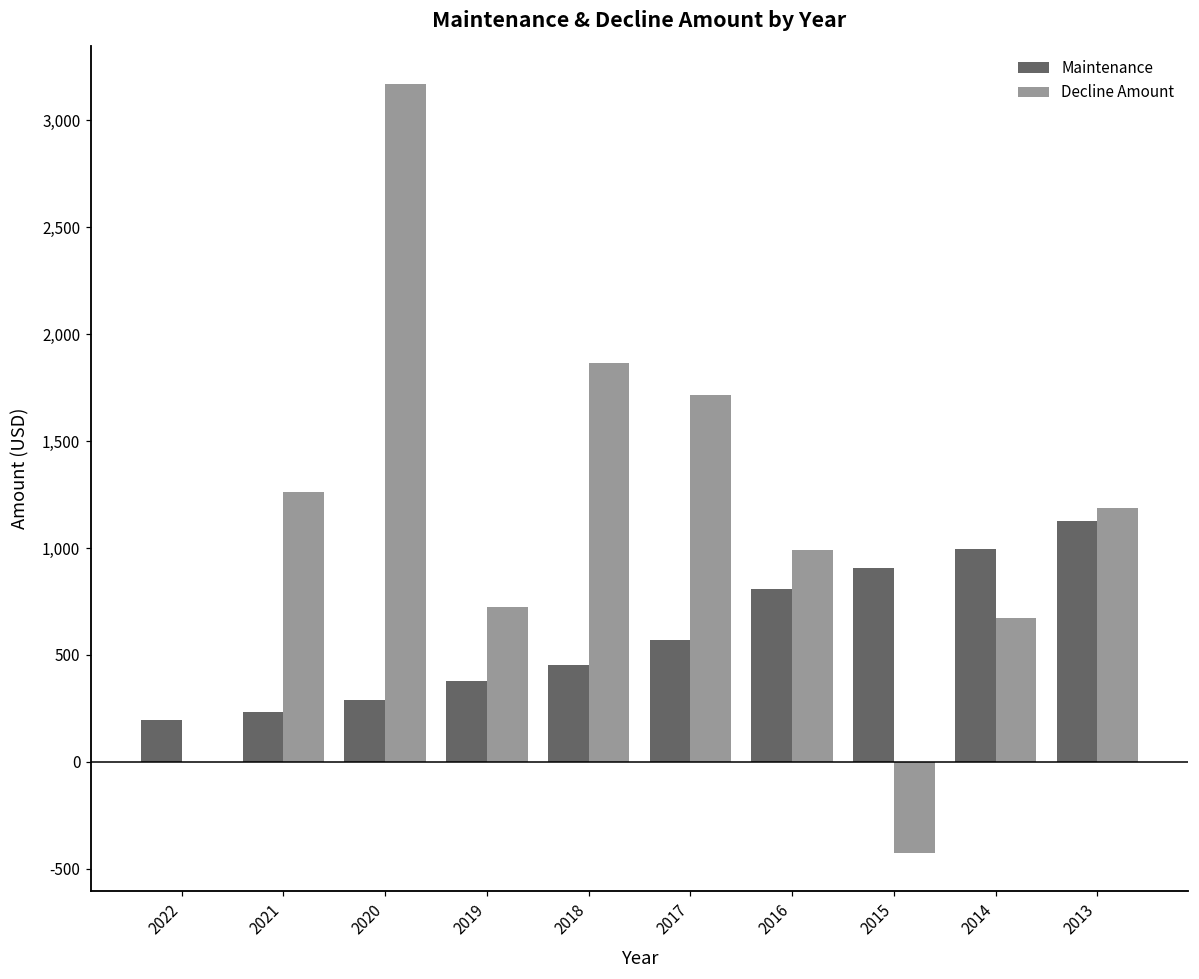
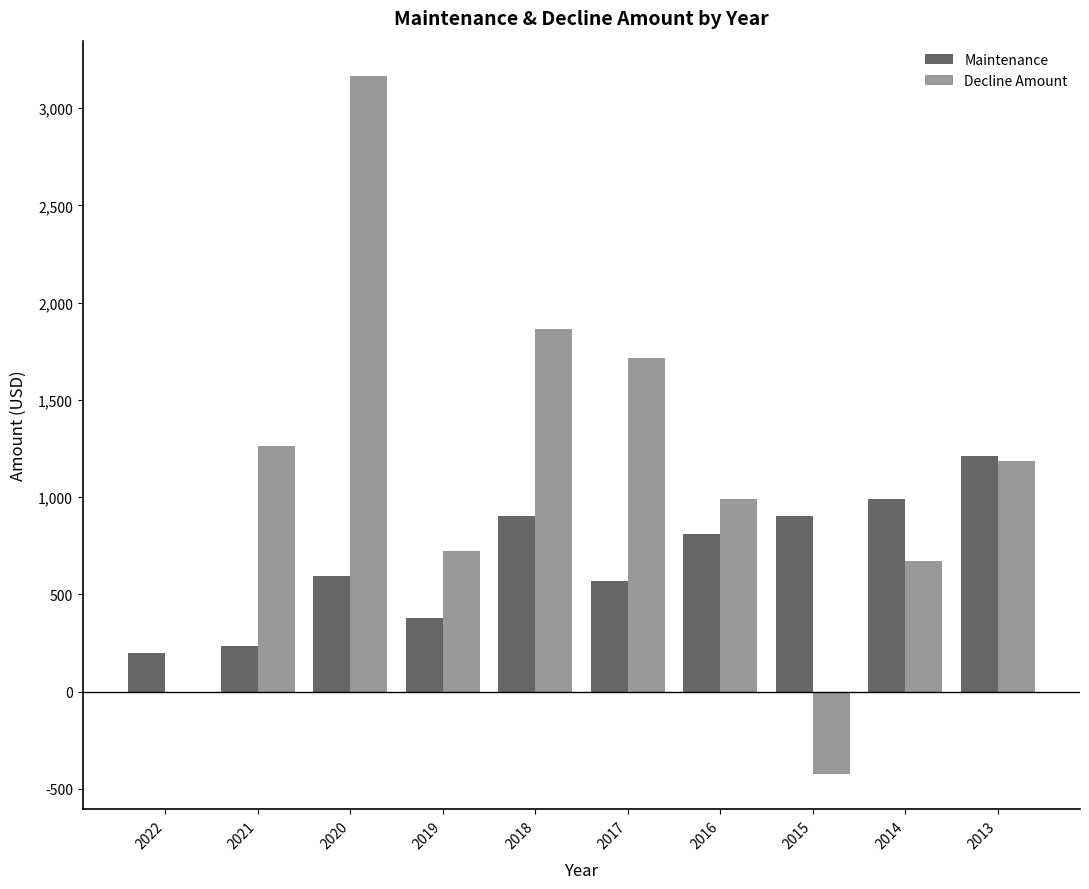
Maintenance, 2020: 290 -> 590
Maintenance, 2018: 450 -> 910
Maintenance, 2013: 1,120 -> 1,210
